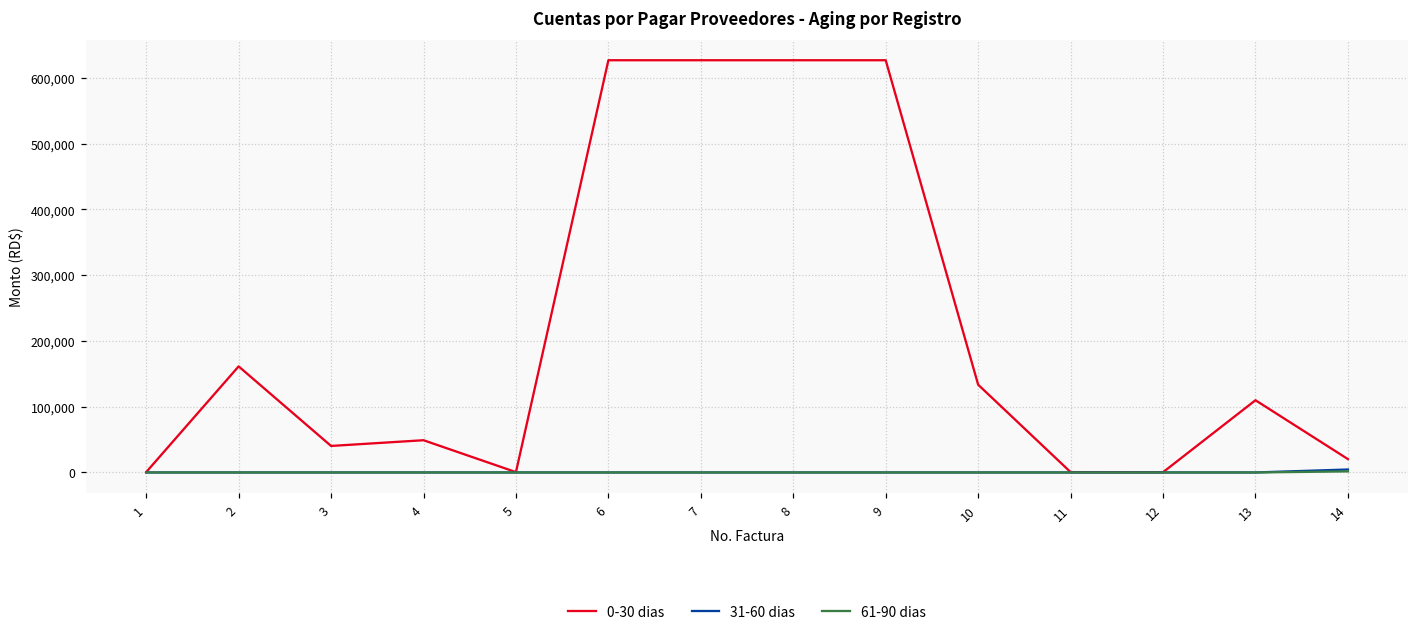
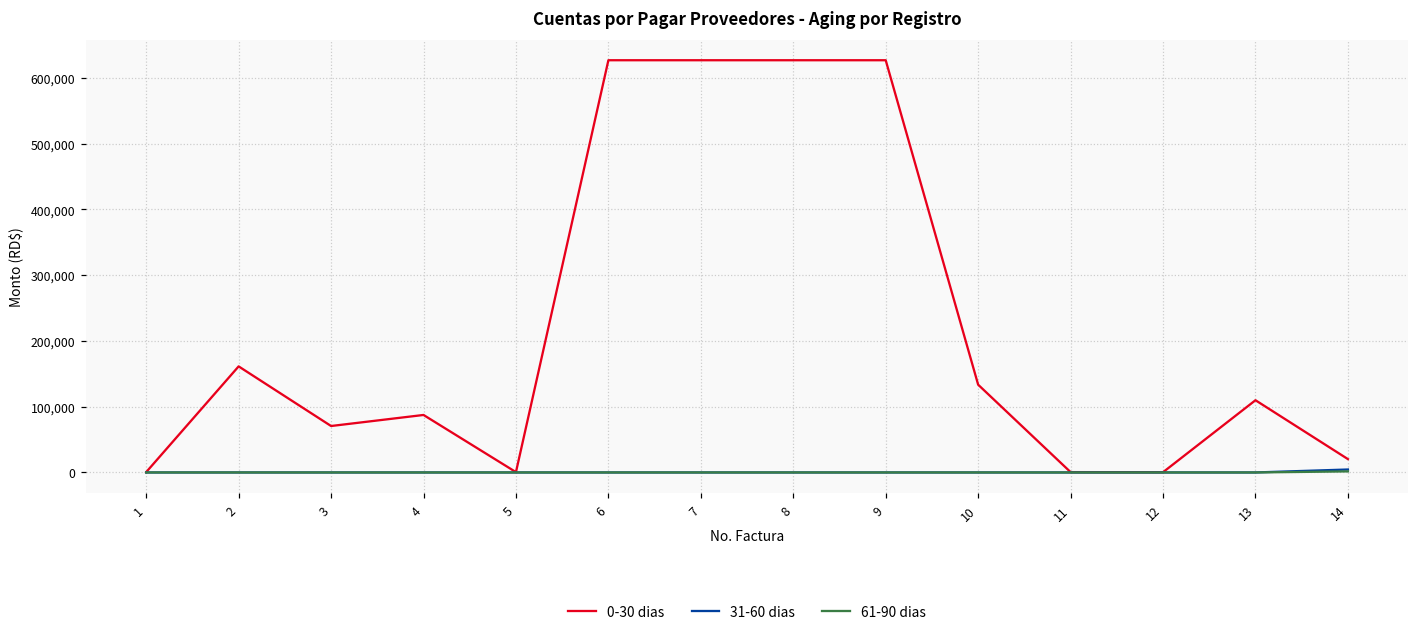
0-30 dias, 3: 40,000 -> 70,000
0-30 dias, 4: 50,000 -> 90,000
